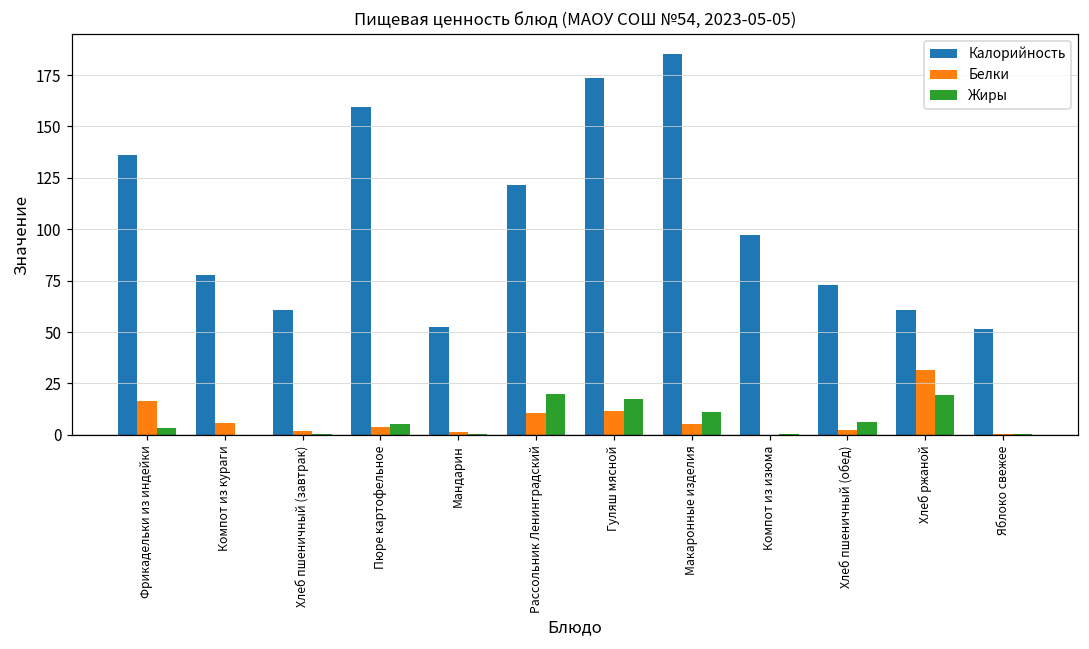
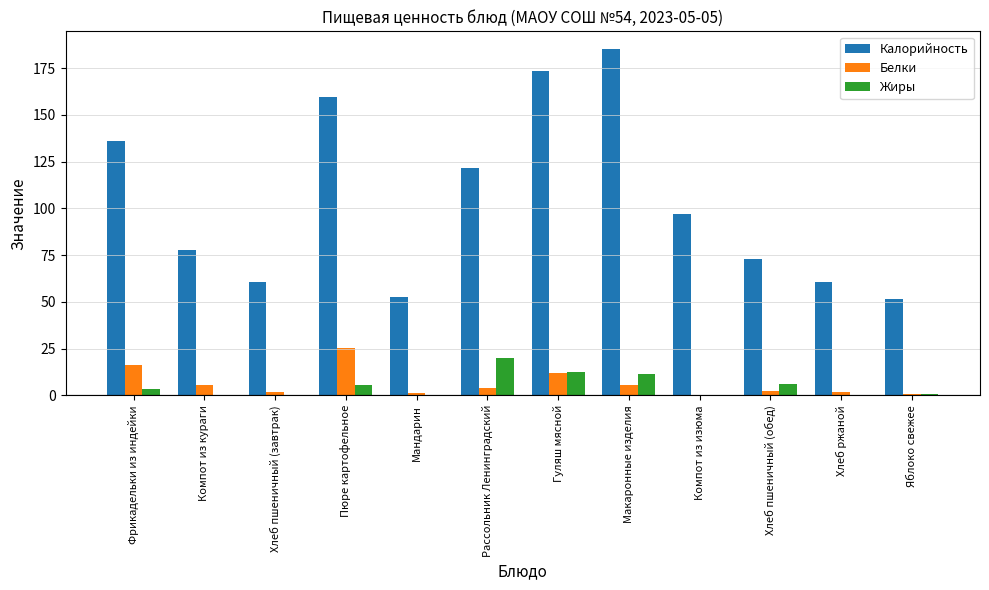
Белки, Пюре картофельное: 4 -> 25
Белки, Рассольник Ленинградский: 11 -> 4
Жиры, Гуляш мясной: 18 -> 12
Белки, Хлеб ржаной: 31 -> 2
Жиры, Хлеб ржаной: 19 -> 0
